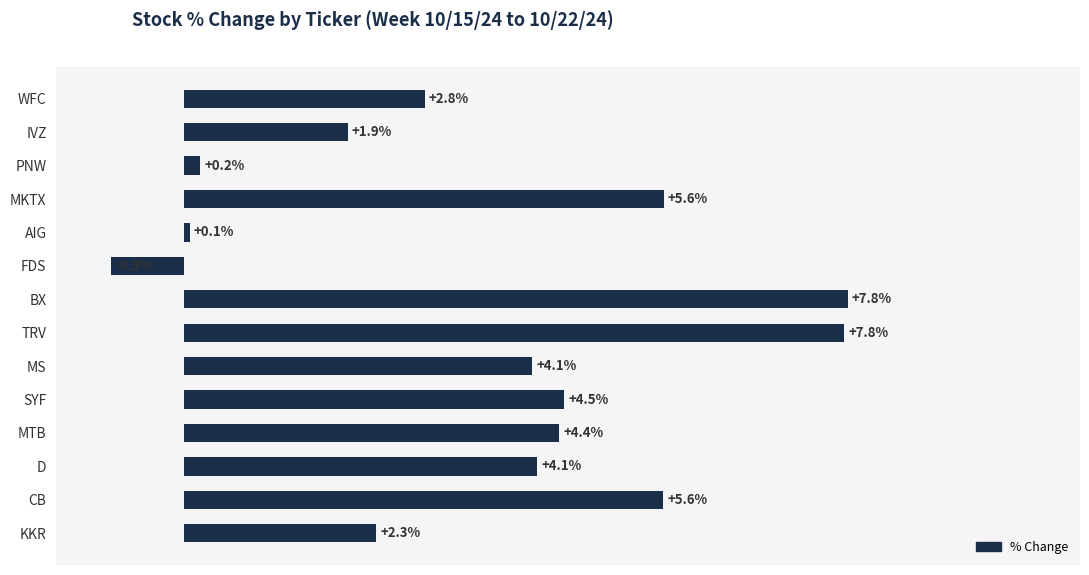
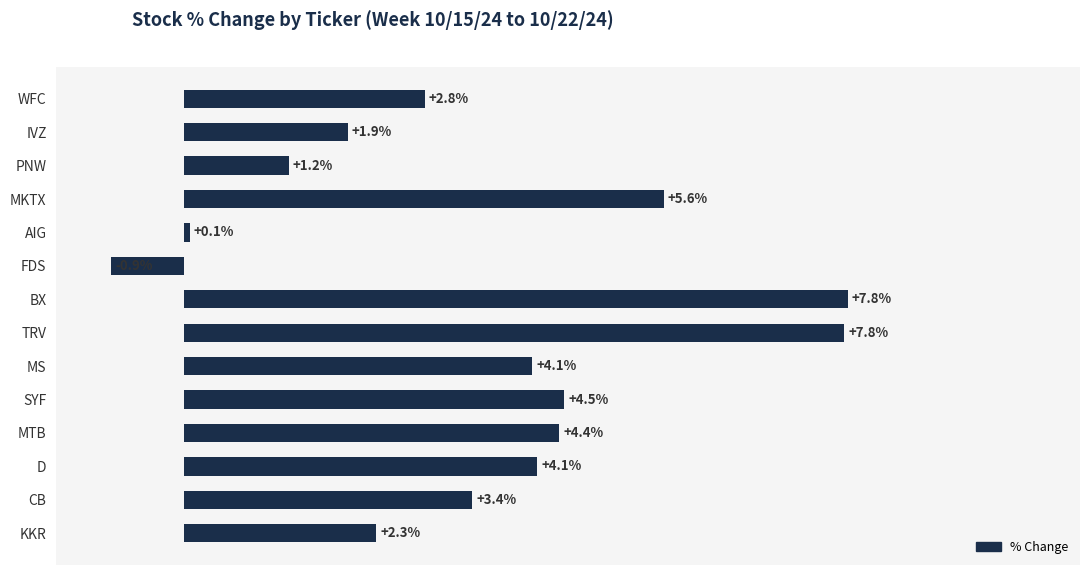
PNW: +0.2% -> +1.2%
CB: +5.6% -> +3.4%
